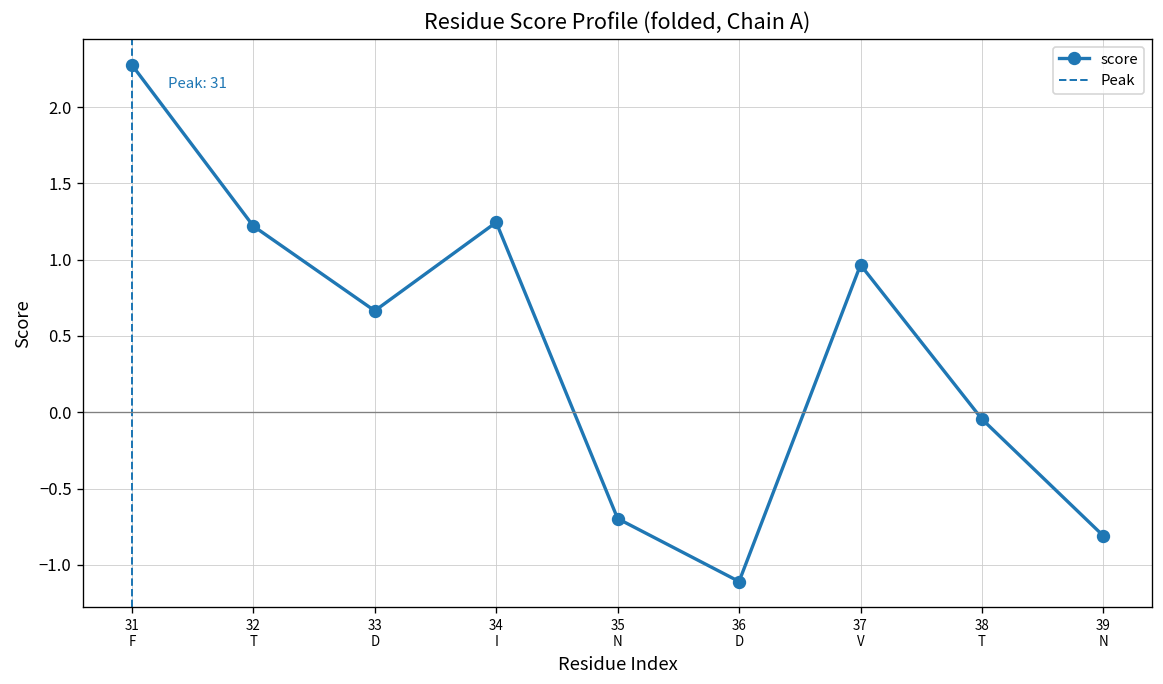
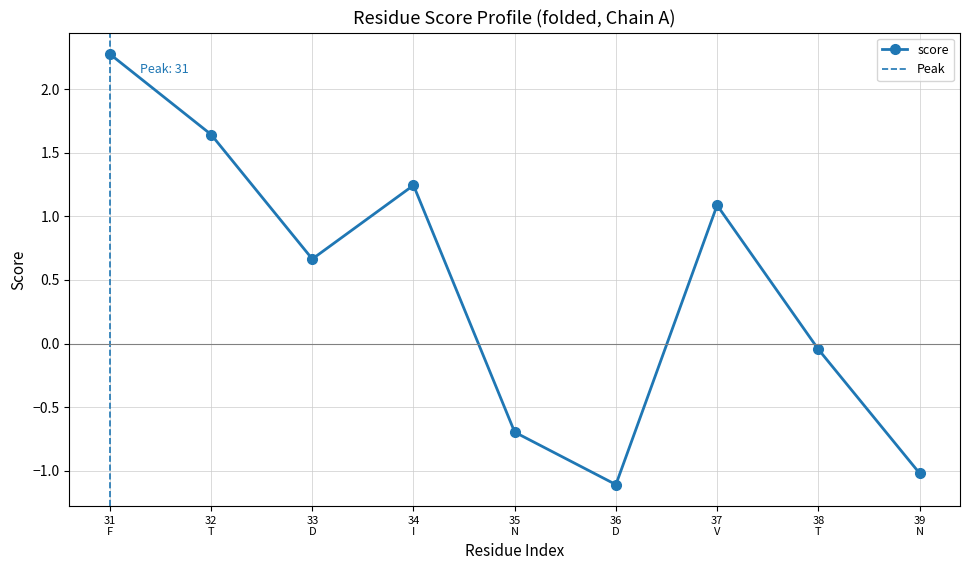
32 T: 1.22 -> 1.64
37 V: 0.97 -> 1.09
39 N: -0.81 -> -1.02
